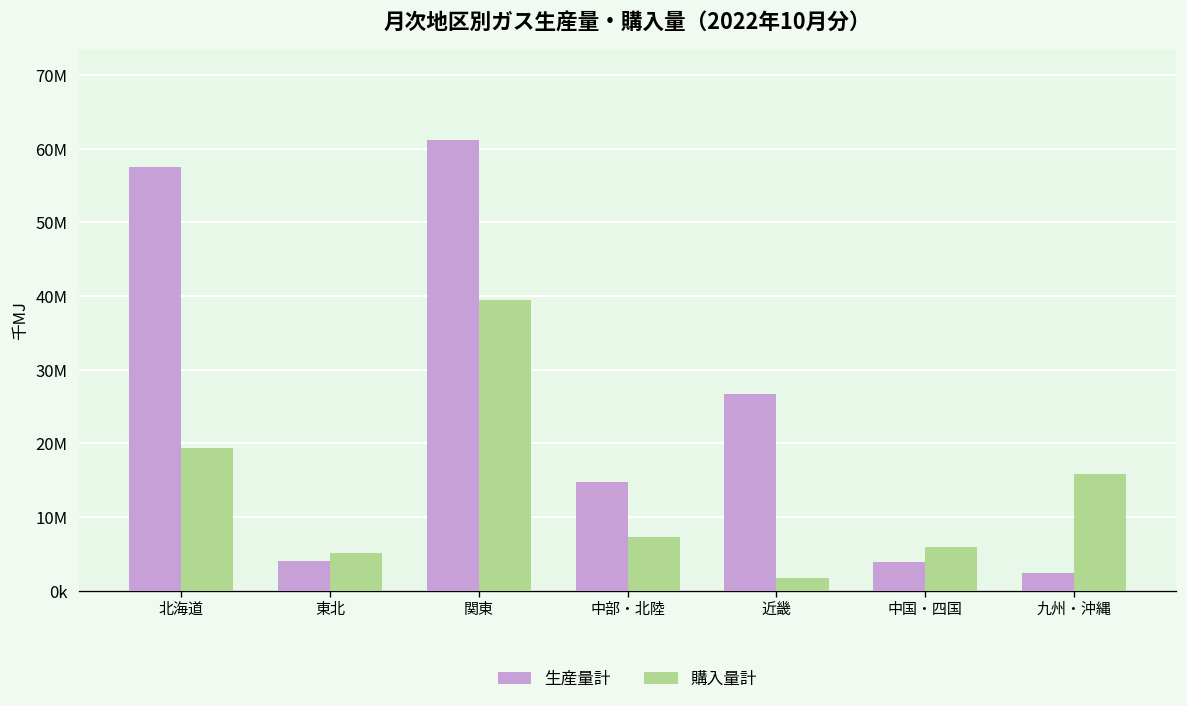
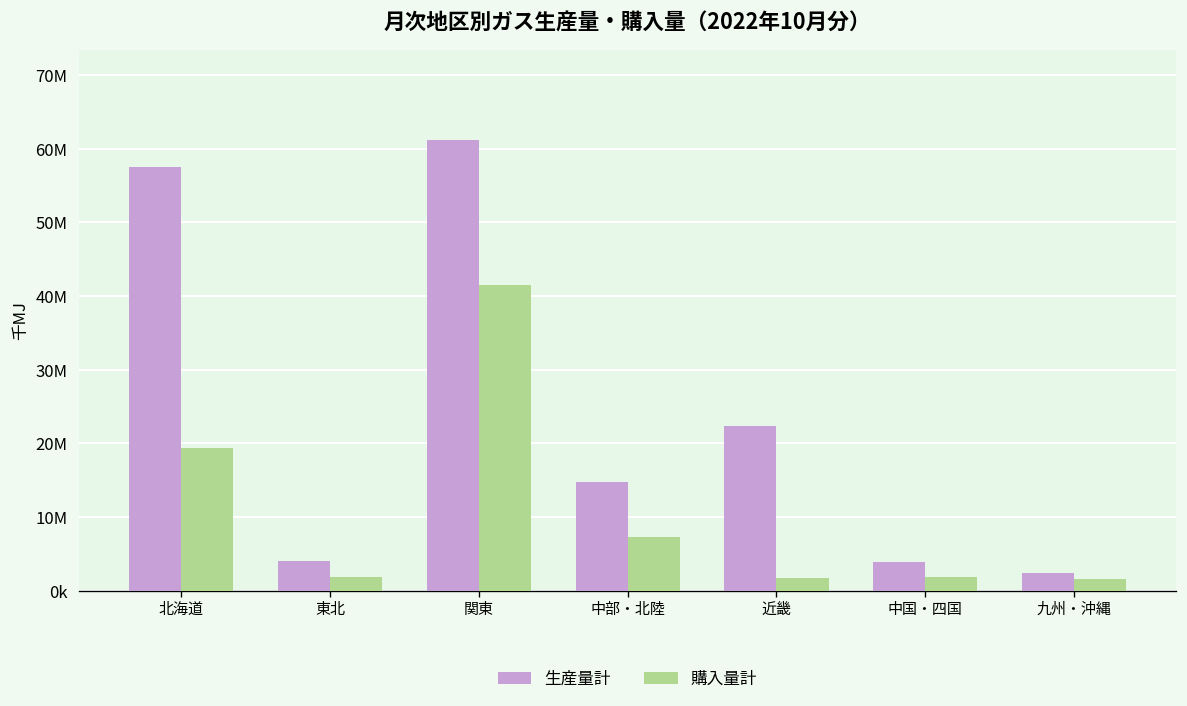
購入量計, 東北: 5000000 -> 2000000
購入量計, 関東: 40000000 -> 42000000
生産量計, 近畿: 27000000 -> 22000000
購入量計, 中国・四国: 6000000 -> 2000000
購入量計, 九州・沖縄: 16000000 -> 2000000
